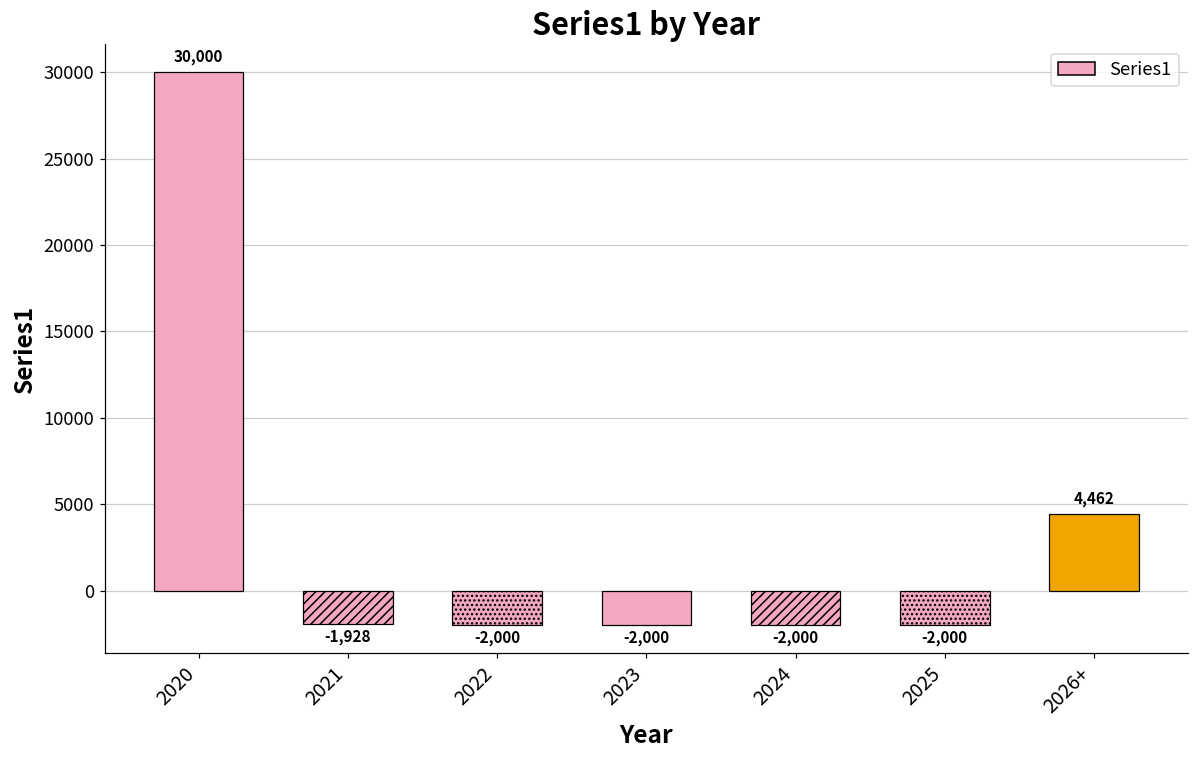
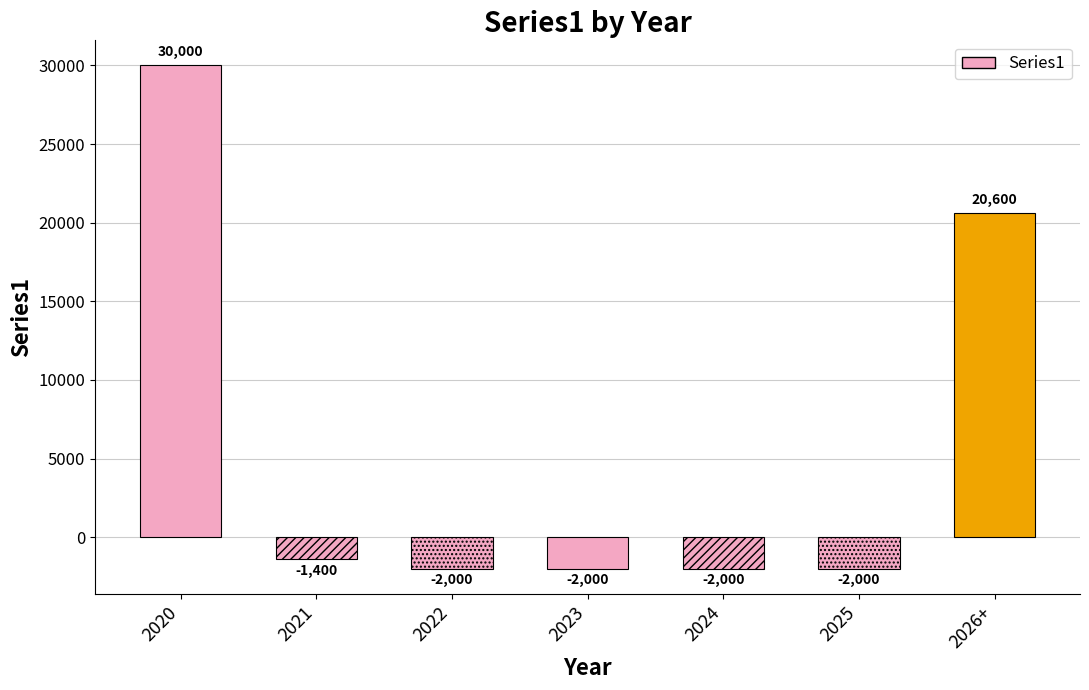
2021: -1,928 -> -1,400
2026+: 4,462 -> 20,600
